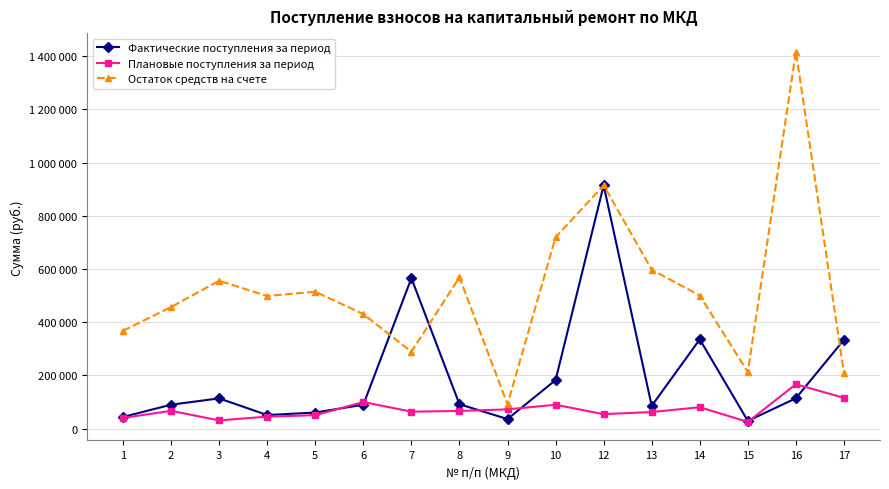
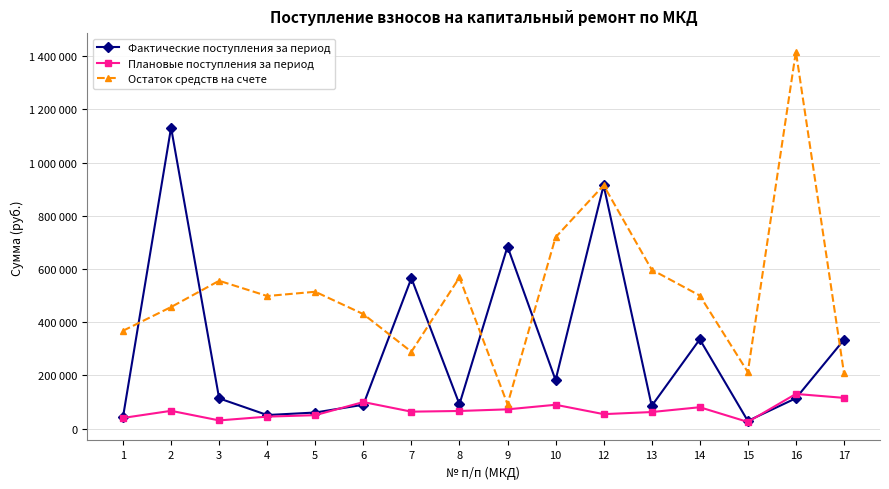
Фактические поступления за период, 2: 90000 -> 1130000
Фактические поступления за период, 9: 40000 -> 680000
Плановые поступления за период, 16: 170000 -> 130000
